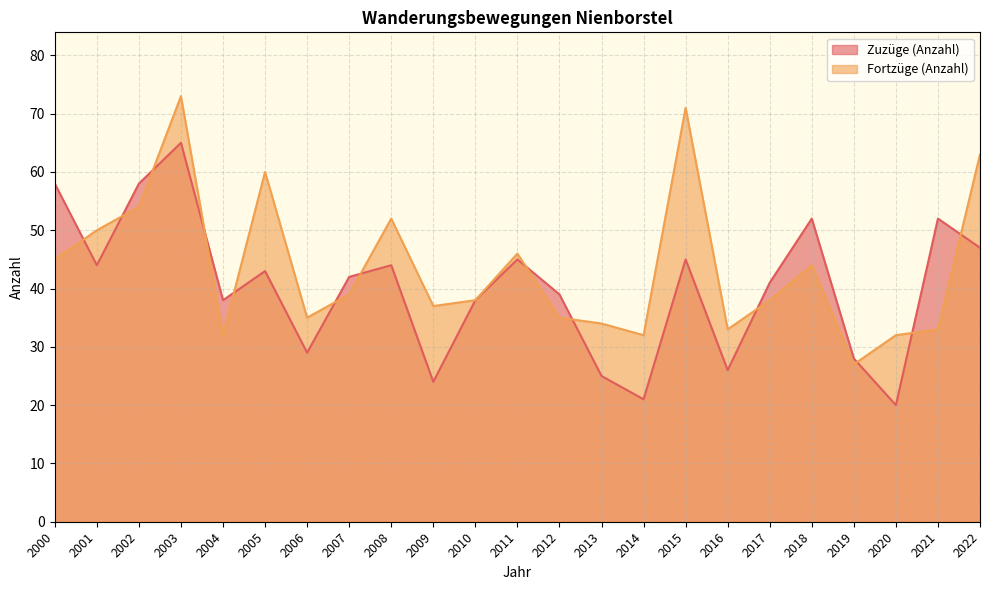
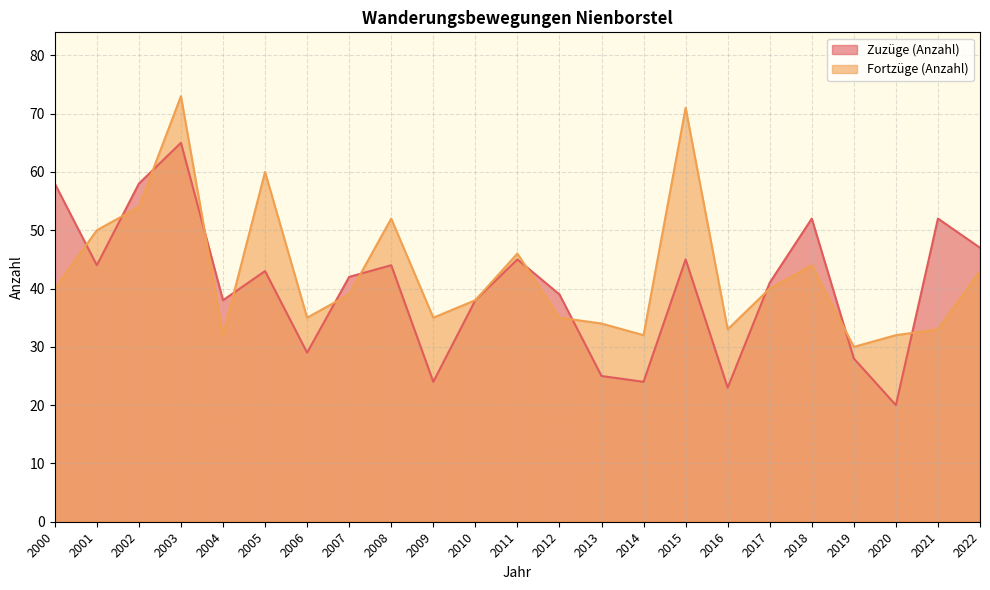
Fortzüge (Anzahl), 2000: 45 -> 40
Fortzüge (Anzahl), 2009: 37 -> 35
Zuzüge (Anzahl), 2014: 21 -> 24
Zuzüge (Anzahl), 2016: 26 -> 23
Fortzüge (Anzahl), 2017: 38 -> 40
Fortzüge (Anzahl), 2019: 27 -> 30
Fortzüge (Anzahl), 2022: 63 -> 43
